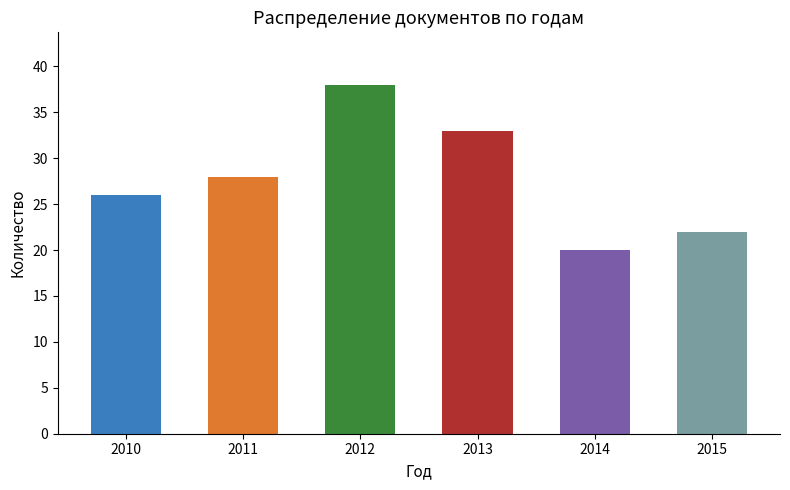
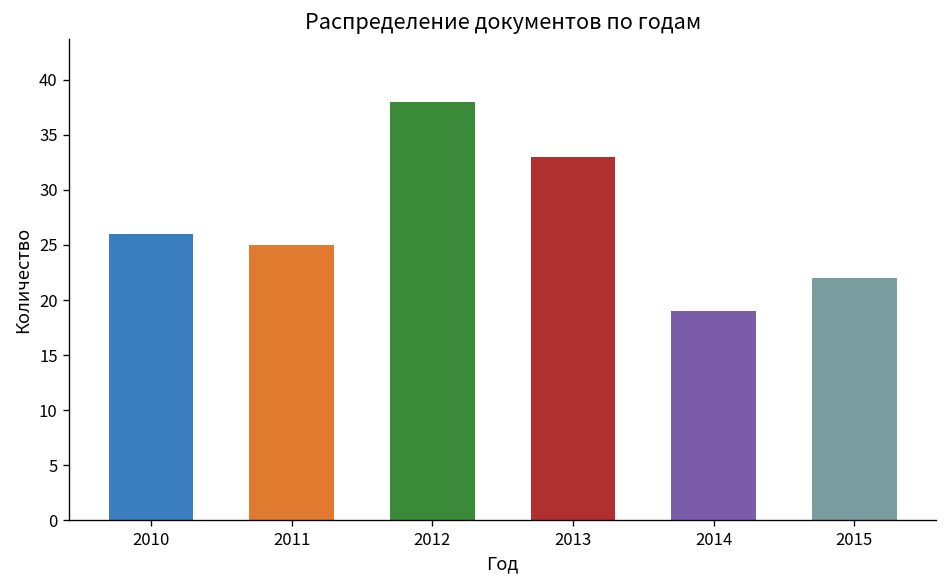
2011: 28 -> 25
2014: 20 -> 19
